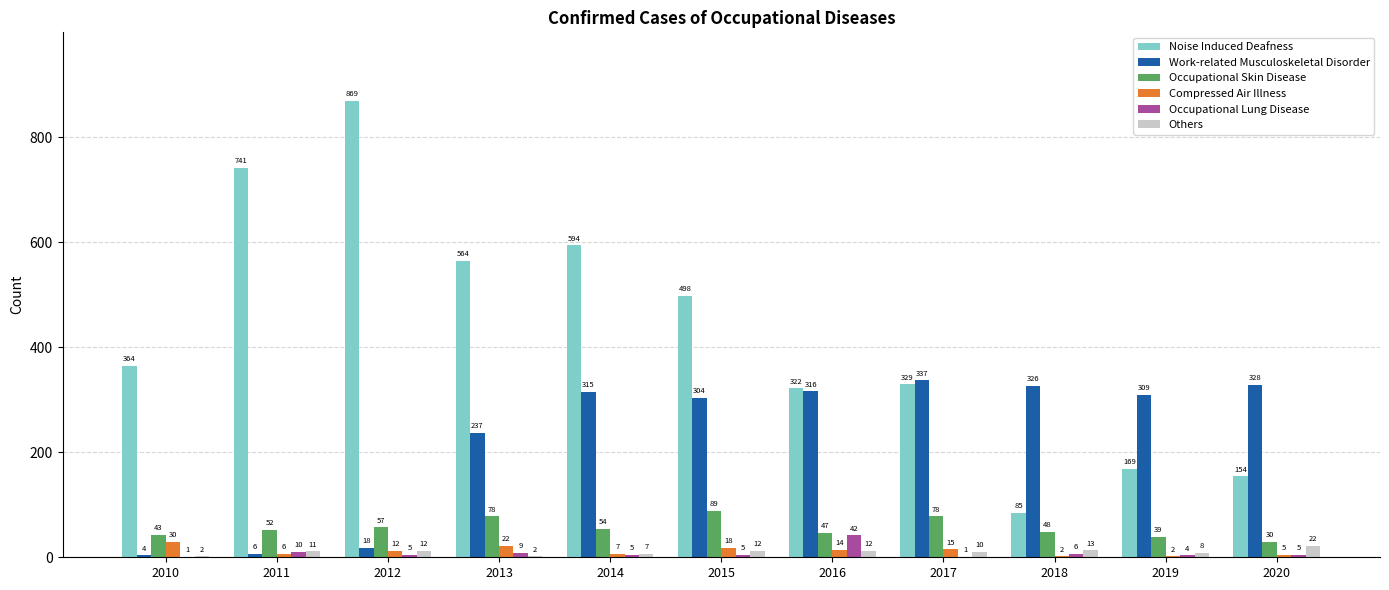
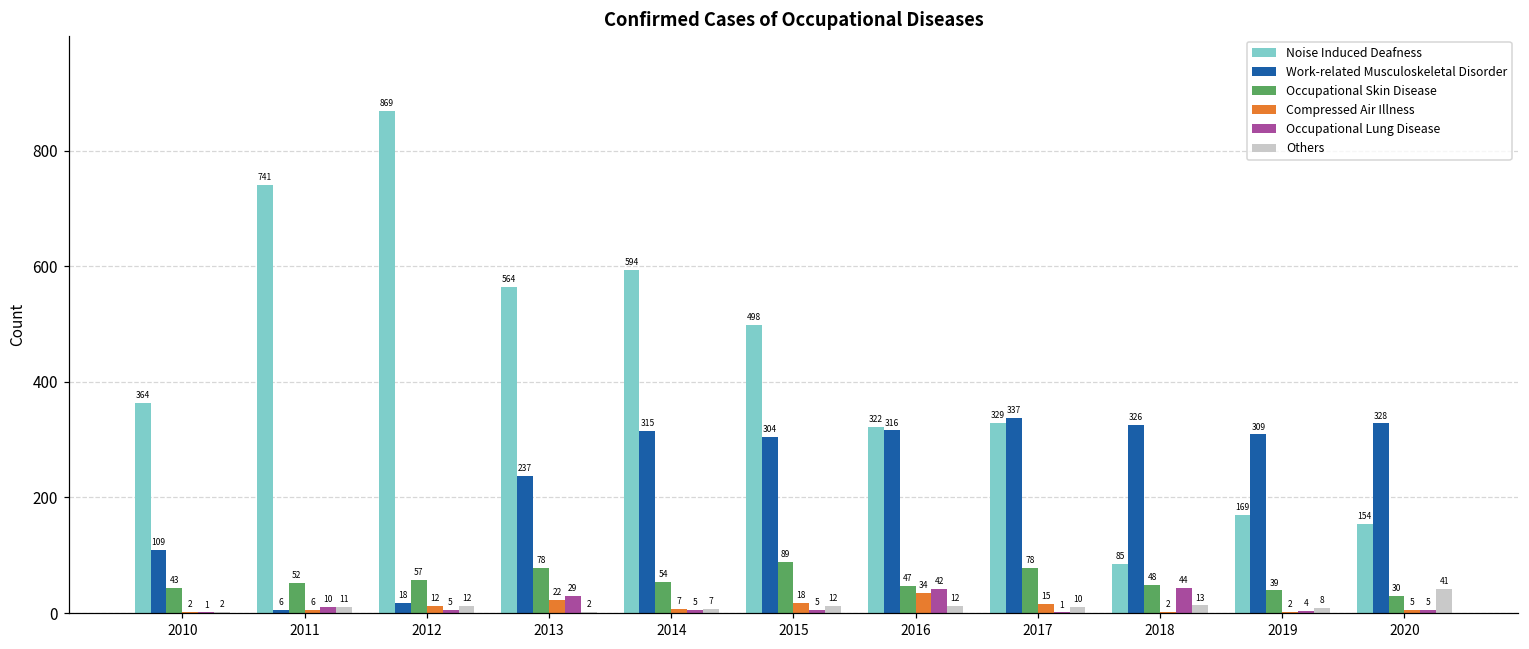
Work-related Musculoskeletal Disorder, 2010: 4 -> 109
Compressed Air Illness, 2010: 30 -> 2
Occupational Lung Disease, 2013: 9 -> 29
Compressed Air Illness, 2016: 14 -> 34
Occupational Lung Disease, 2018: 6 -> 44
Others, 2020: 22 -> 41
